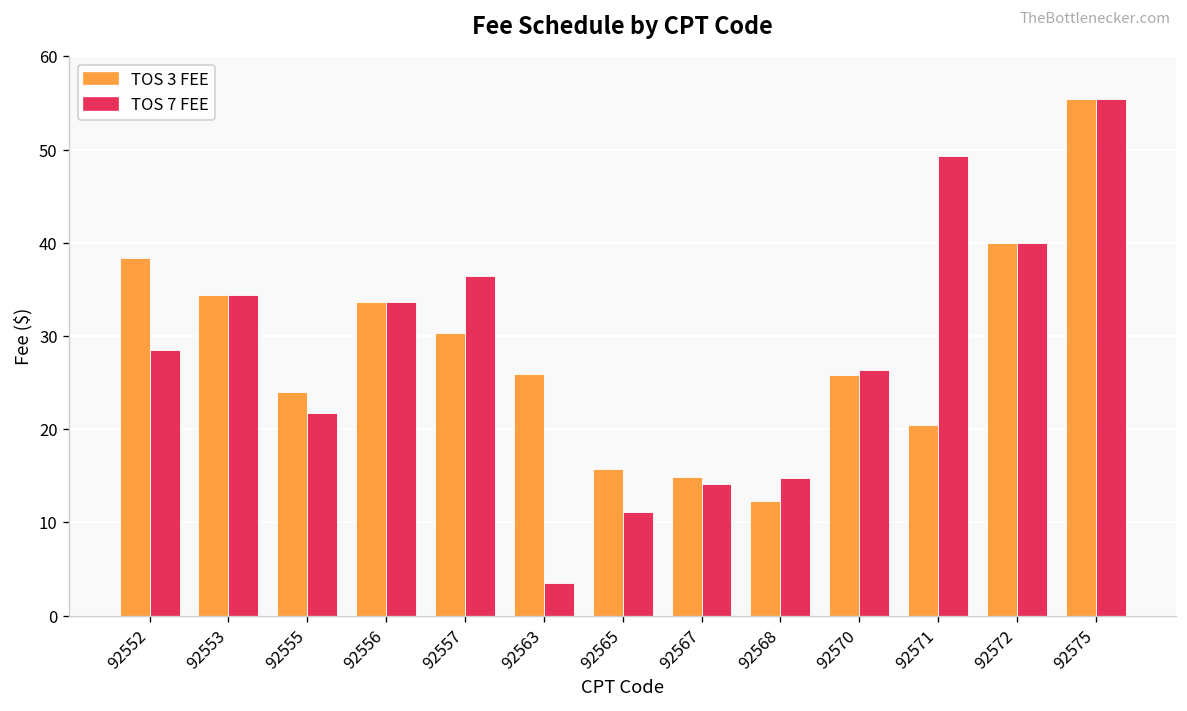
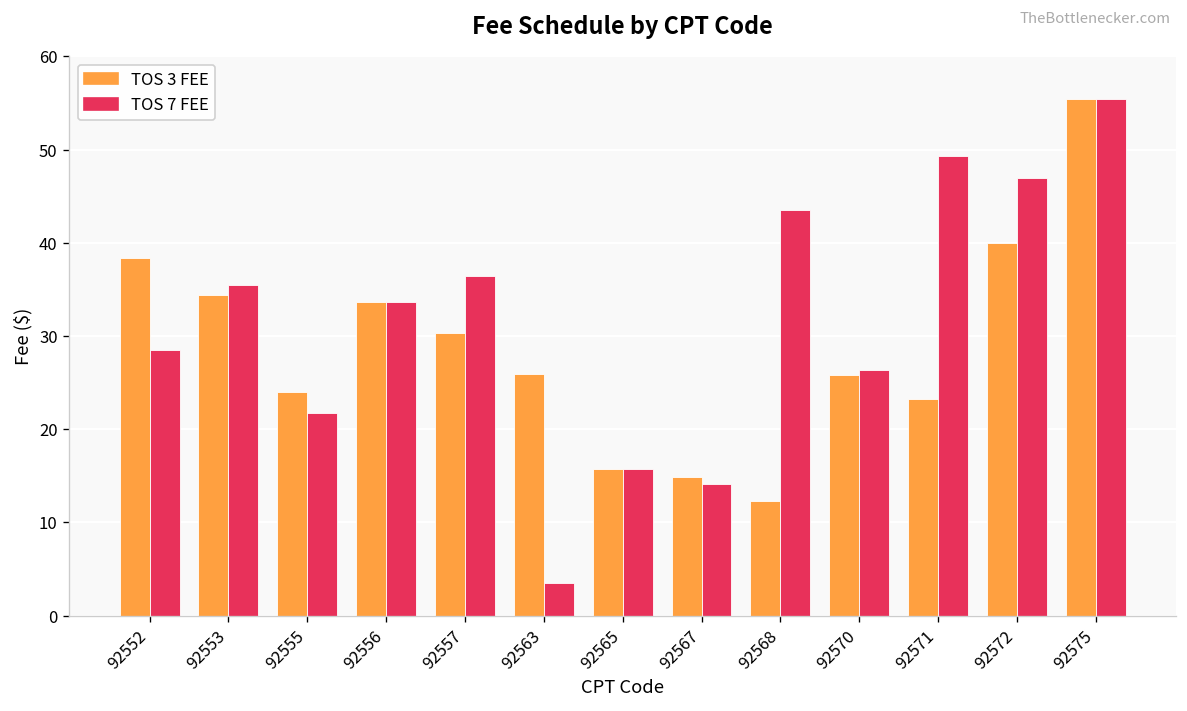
TOS 7 FEE, 92553: 34 -> 36
TOS 7 FEE, 92565: 11 -> 16
TOS 7 FEE, 92568: 15 -> 43
TOS 3 FEE, 92571: 20 -> 23
TOS 7 FEE, 92572: 40 -> 47
